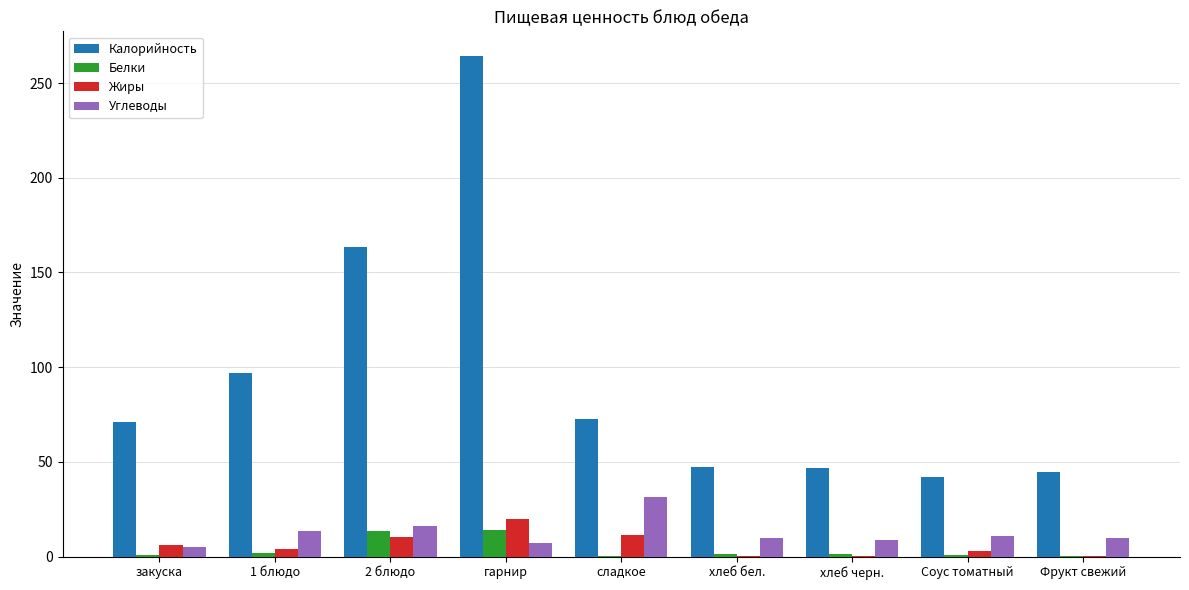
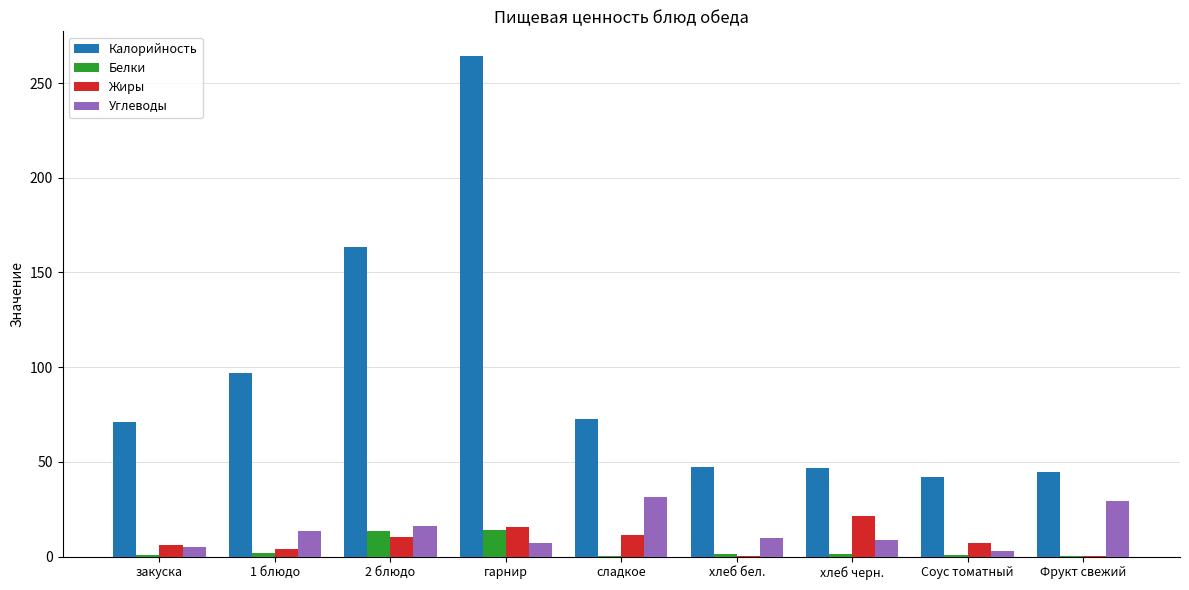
Жиры, гарнир: 20 -> 16
Жиры, хлеб черн.: 0 -> 21
Жиры, Соус томатный: 3 -> 7
Углеводы, Соус томатный: 11 -> 3
Углеводы, Фрукт свежий: 10 -> 30
